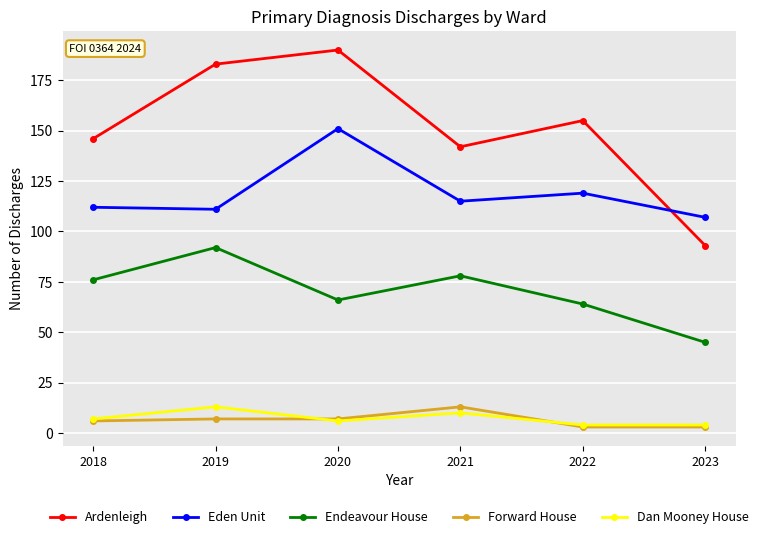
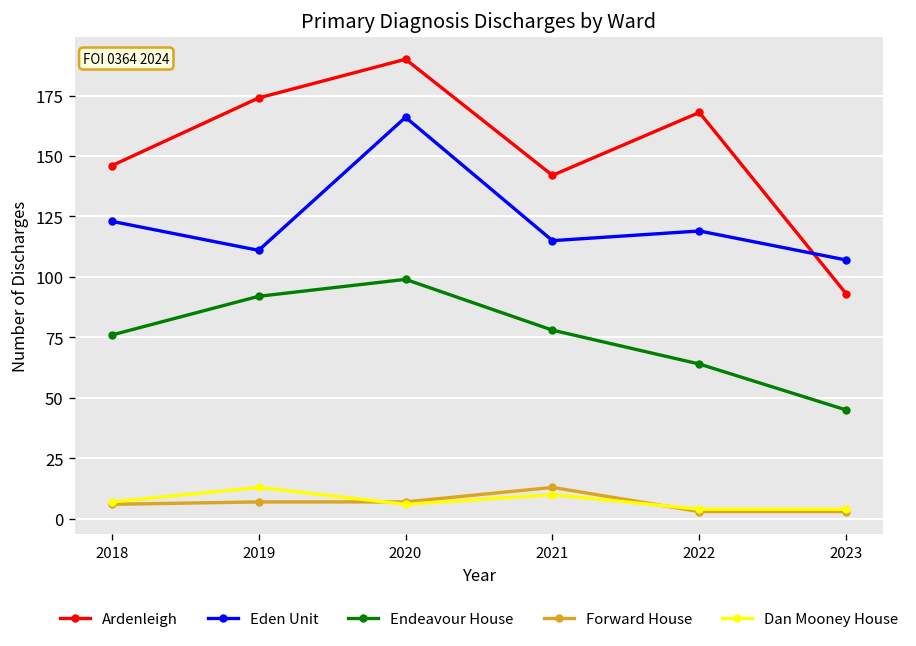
Eden Unit, 2018: 112 -> 123
Ardenleigh, 2019: 183 -> 174
Eden Unit, 2020: 151 -> 166
Endeavour House, 2020: 66 -> 99
Ardenleigh, 2022: 155 -> 168
